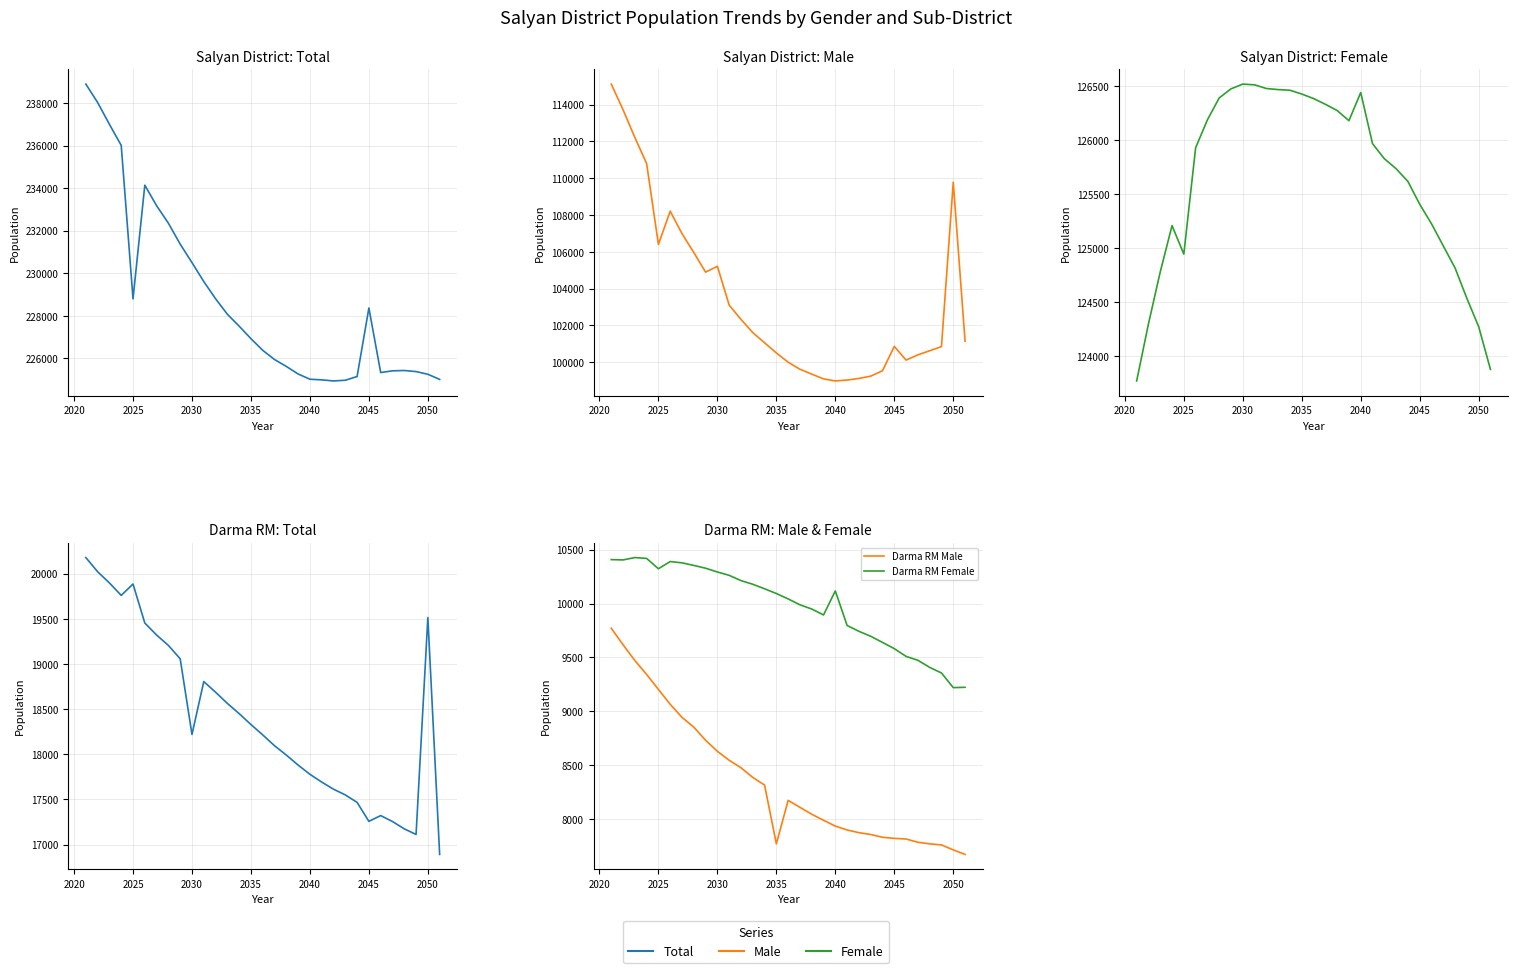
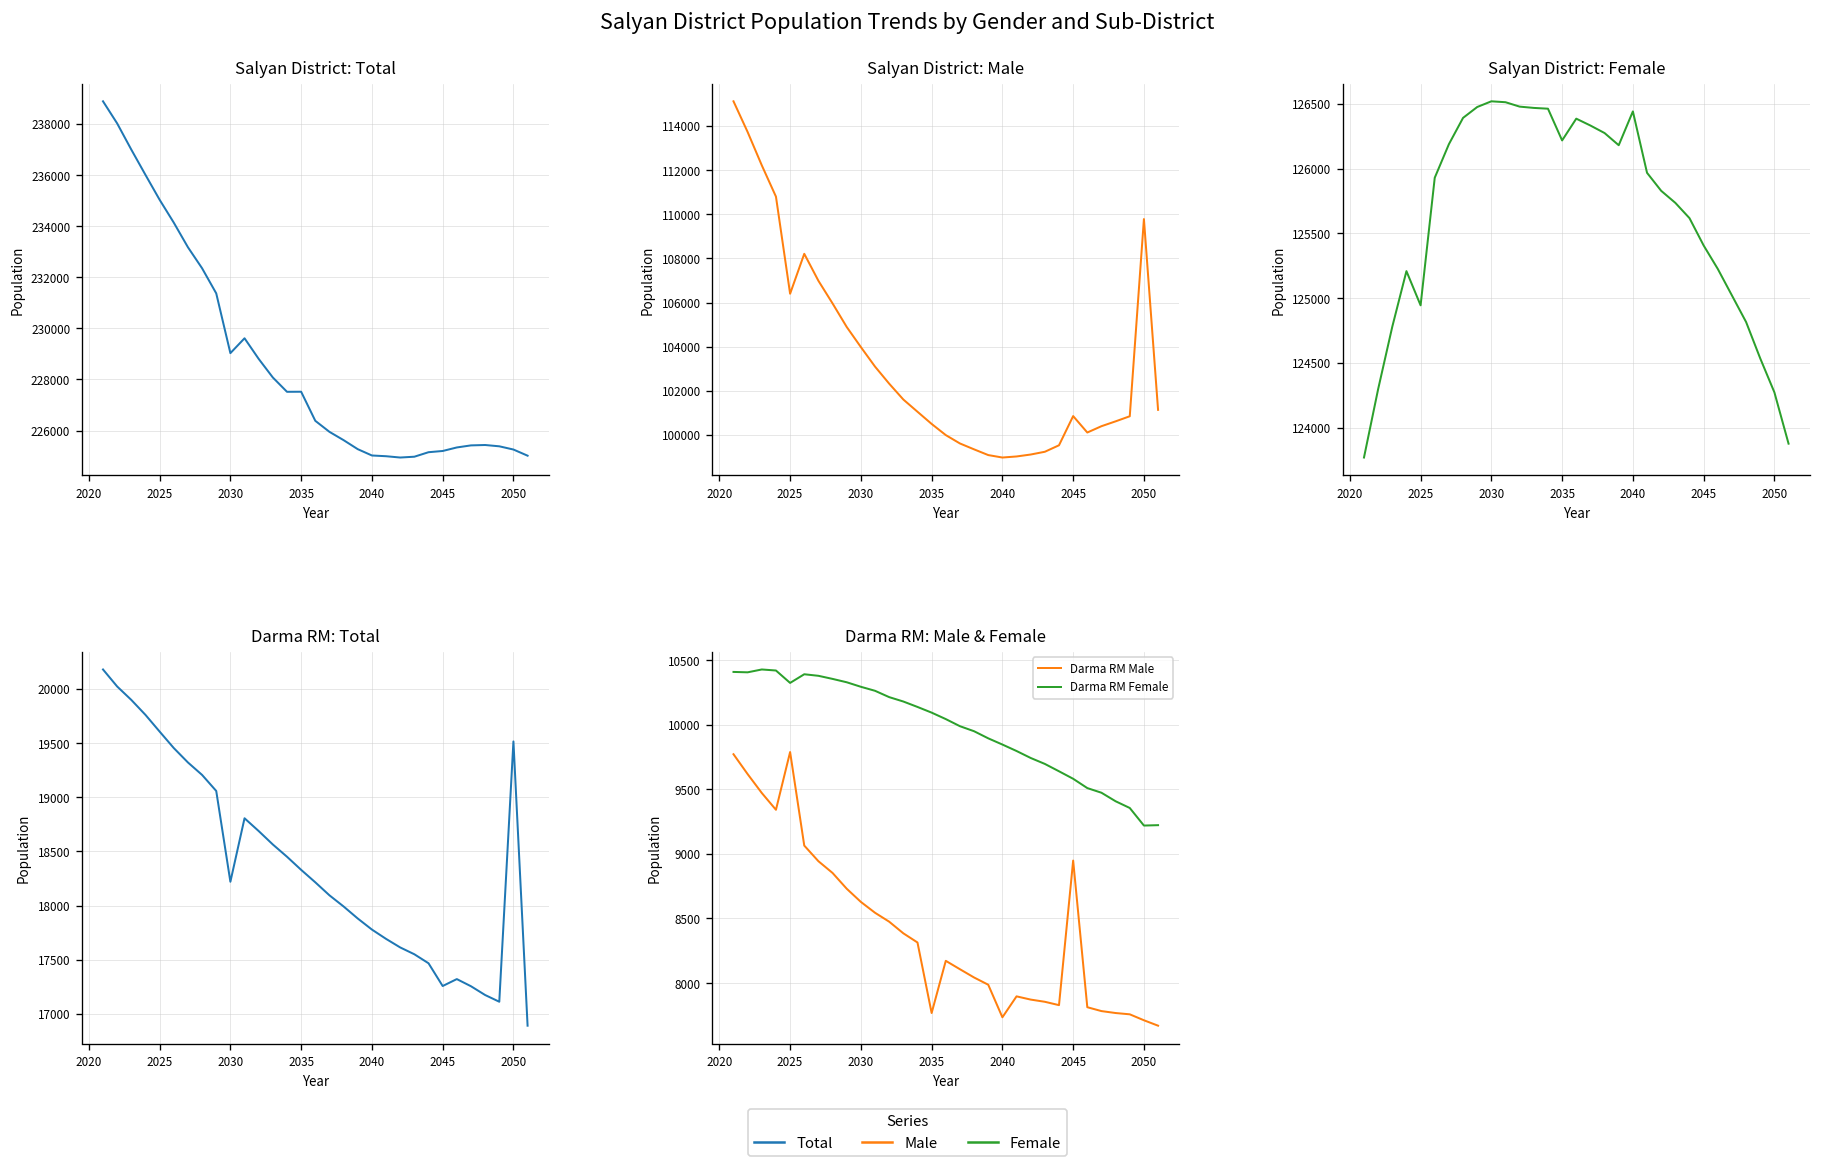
Salyan District: Total, 2025: 228800 -> 235000
Salyan District: Total, 2030: 230500 -> 229000
Salyan District: Total, 2035: 226900 -> 227500
Salyan District: Total, 2045: 228400 -> 225200
Salyan District: Male, 2030: 105200 -> 104000
Salyan District: Female, 2035: 126430 -> 126220
Darma RM: Total, 2025: 19900 -> 19600
Darma RM: Male & Female, Darma RM Male, 2025: 9200 -> 9790
Darma RM: Male & Female, Darma RM Male, 2040: 7930 -> 7740
Darma RM: Male & Female, Darma RM Female, 2040: 10120 -> 9850
Darma RM: Male & Female, Darma RM Male, 2045: 7820 -> 8950
